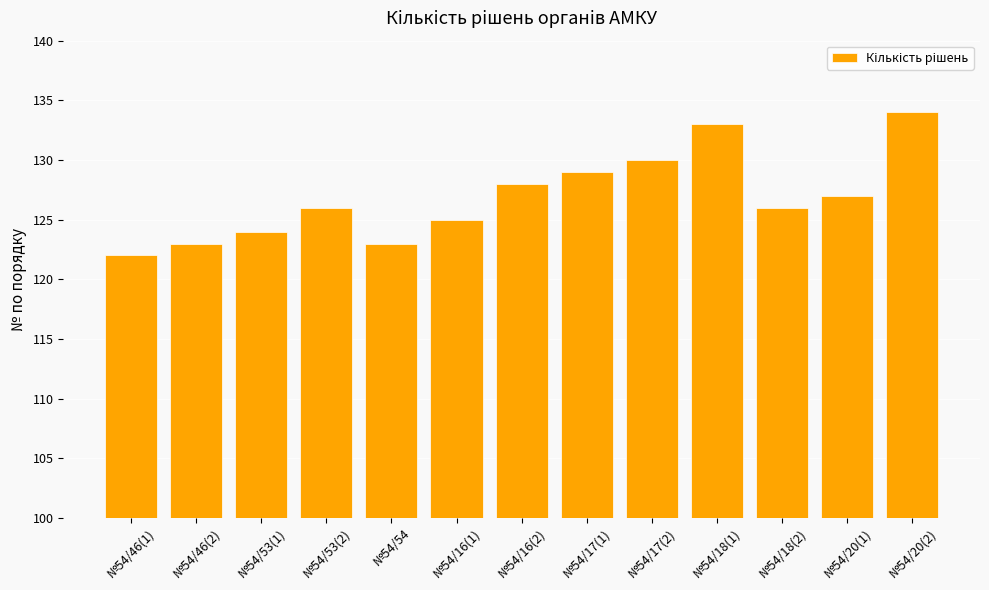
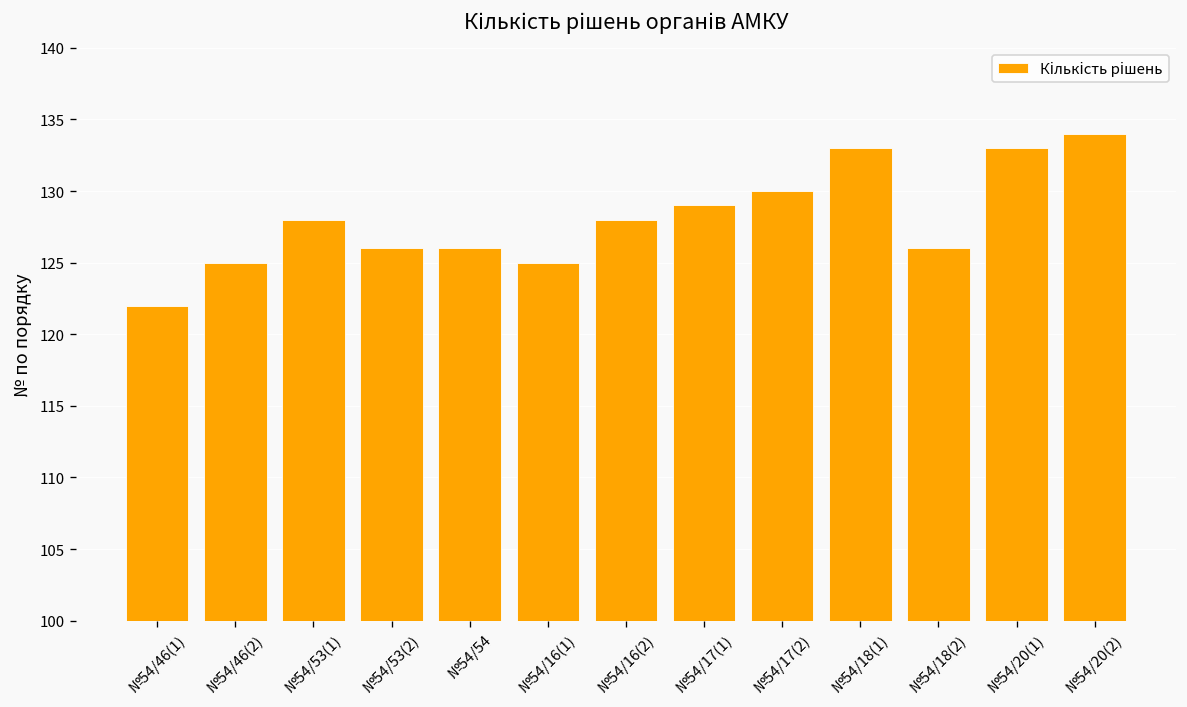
№54/46(2): 123 -> 125
№54/53(1): 124 -> 128
№54/54: 123 -> 126
№54/20(1): 127 -> 133
